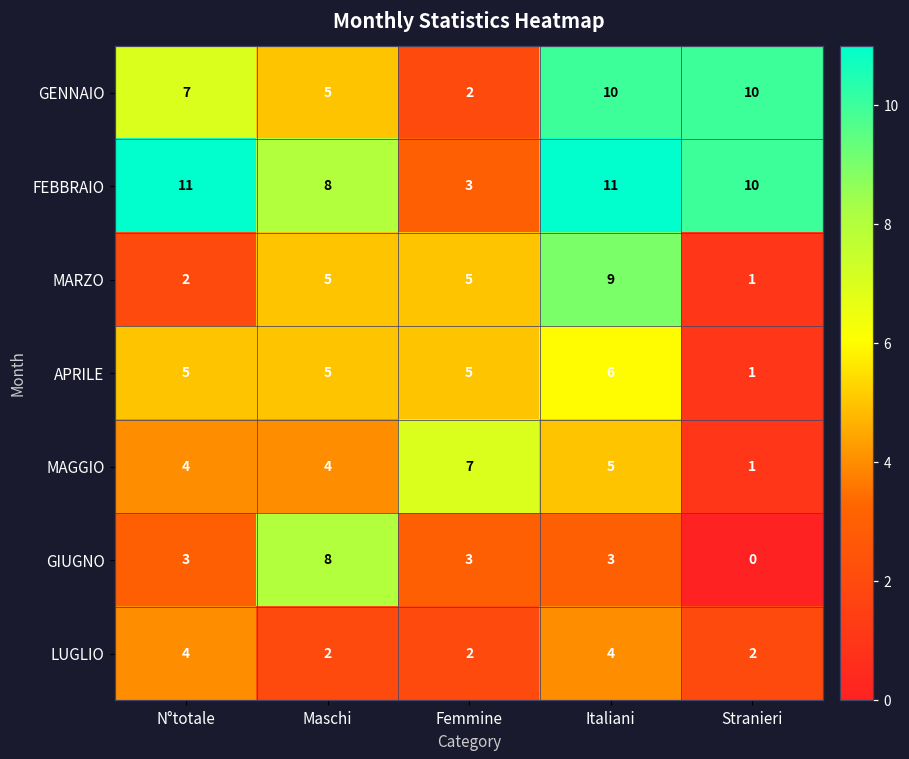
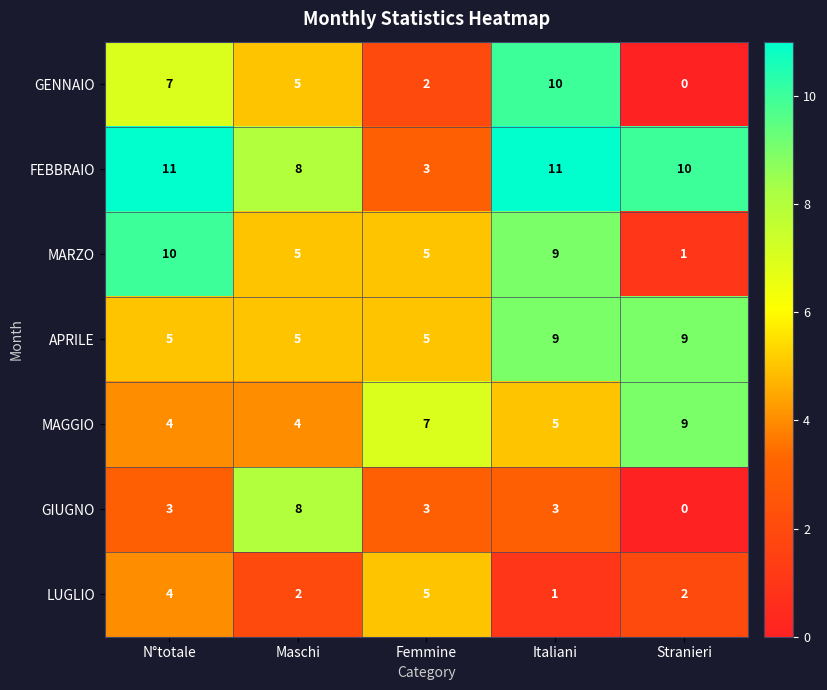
GENNAIO, Stranieri: 10 -> 0
MARZO, N°totale: 2 -> 10
APRILE, Italiani: 6 -> 9
APRILE, Stranieri: 1 -> 9
MAGGIO, Stranieri: 1 -> 9
LUGLIO, Femmine: 2 -> 5
LUGLIO, Italiani: 4 -> 1
